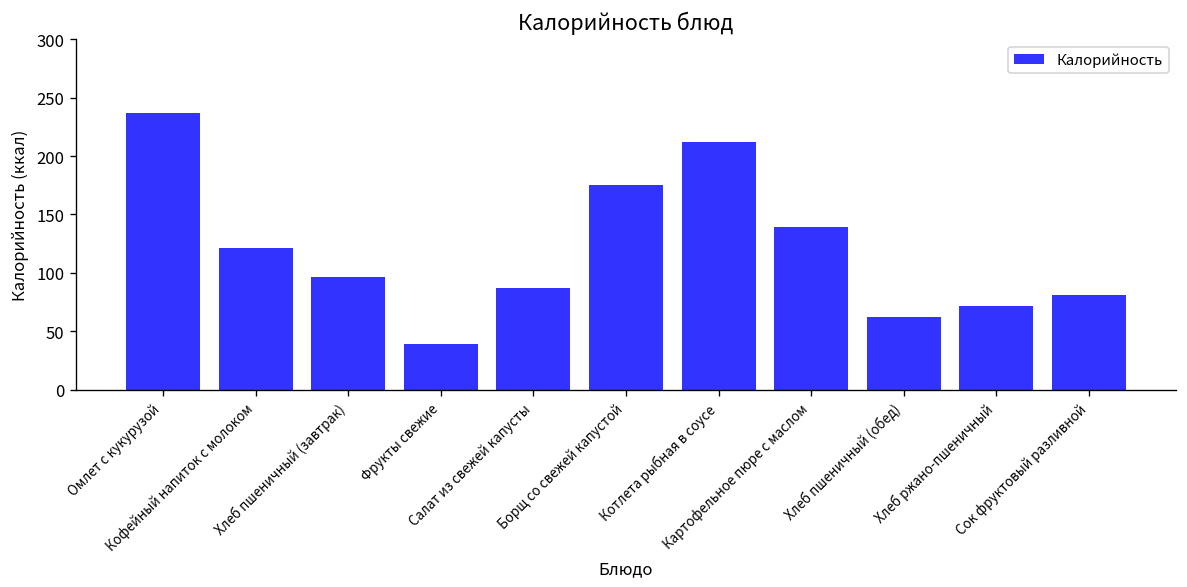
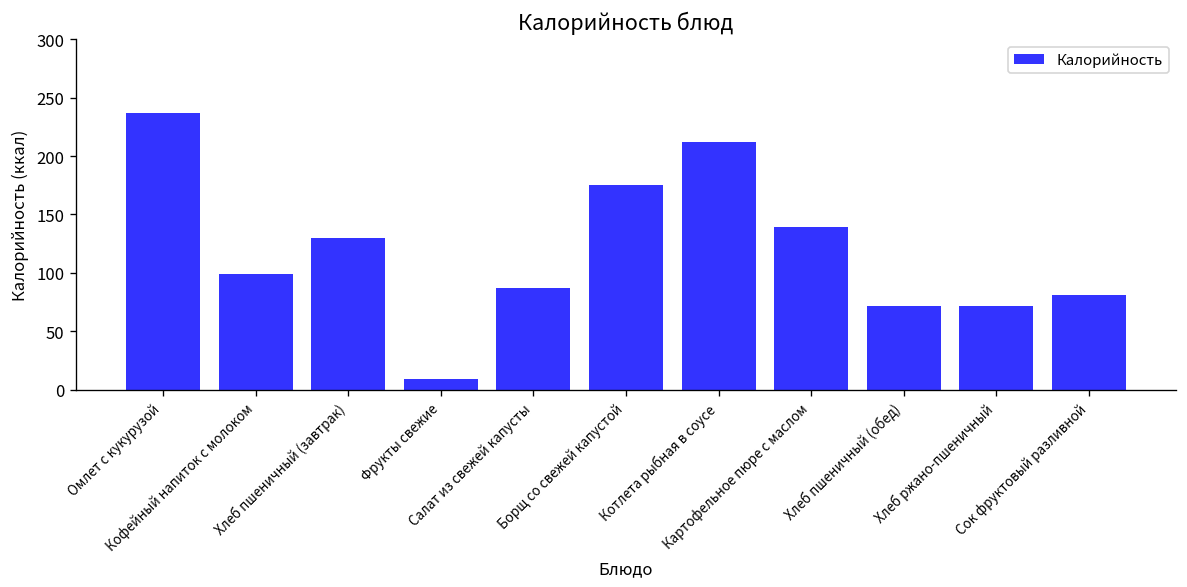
Кофейный напиток с молоком: 120 -> 100
Хлеб пшеничный (завтрак): 100 -> 130
Фрукты свежие: 40 -> 10
Хлеб пшеничный (обед): 60 -> 70
